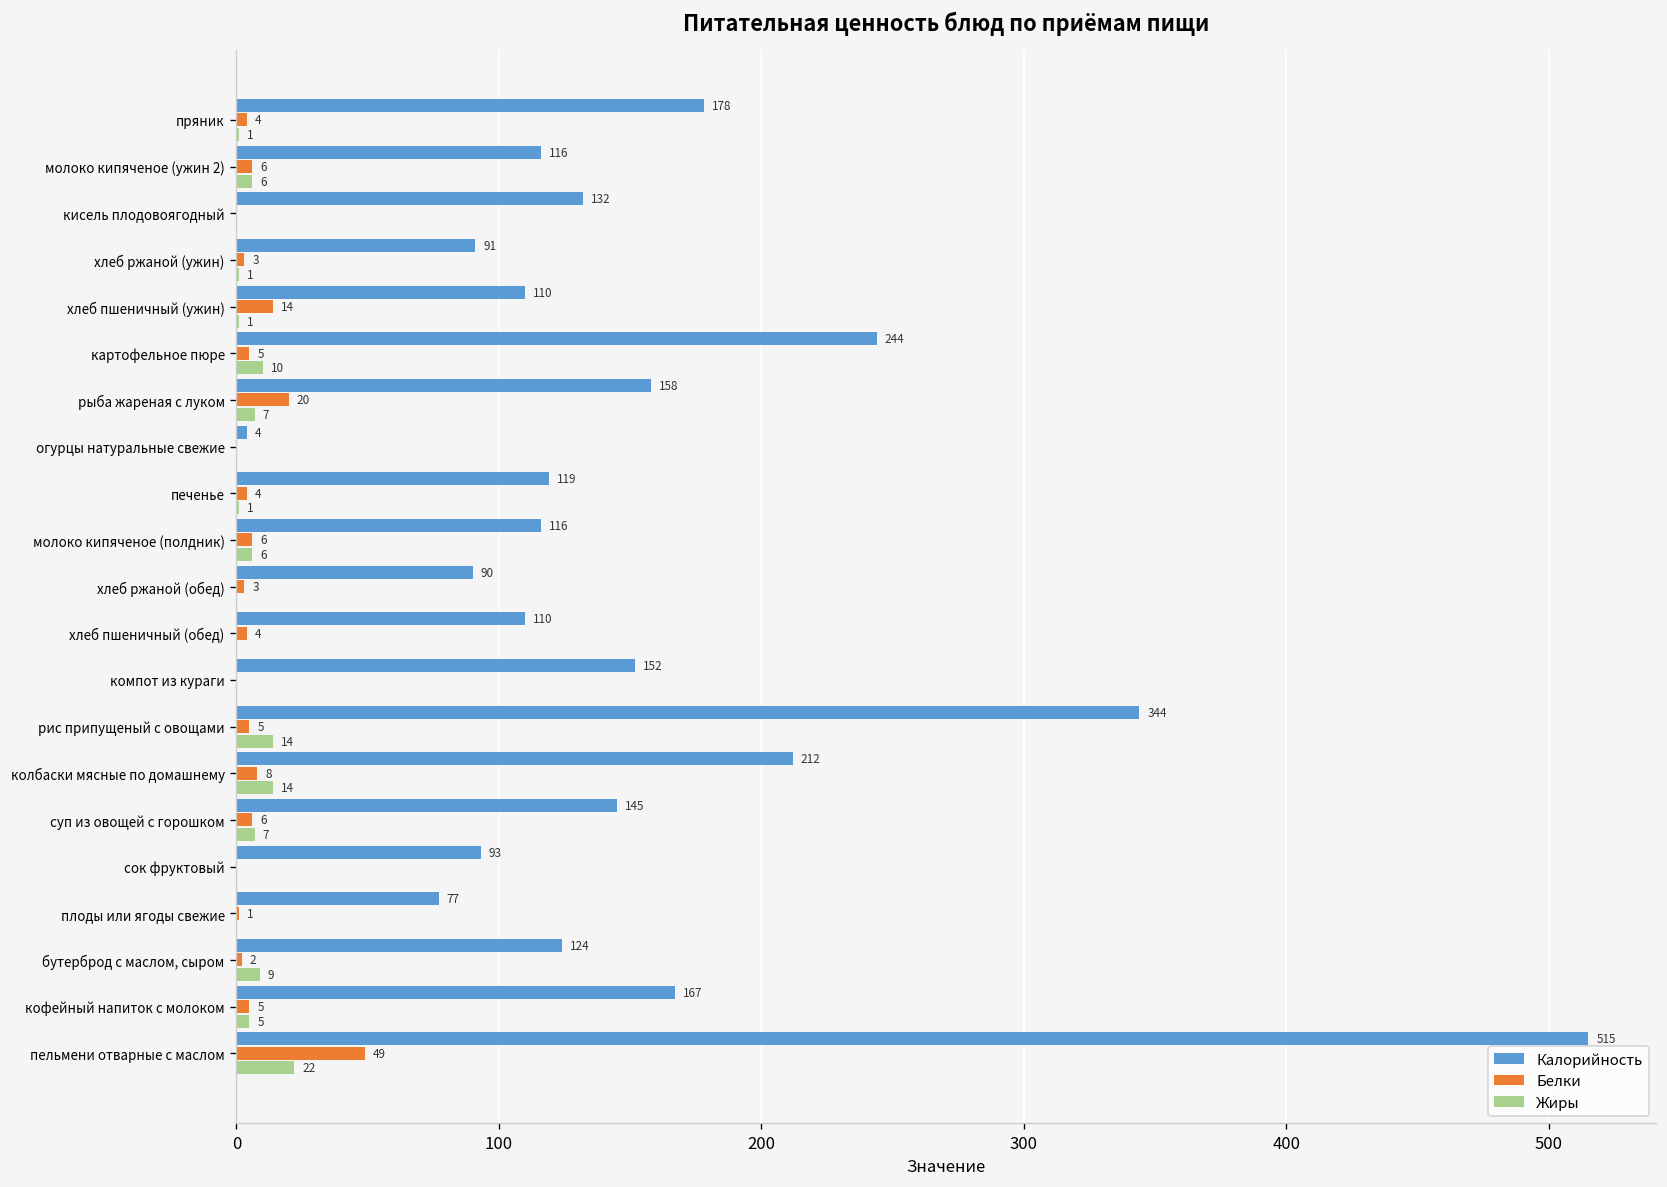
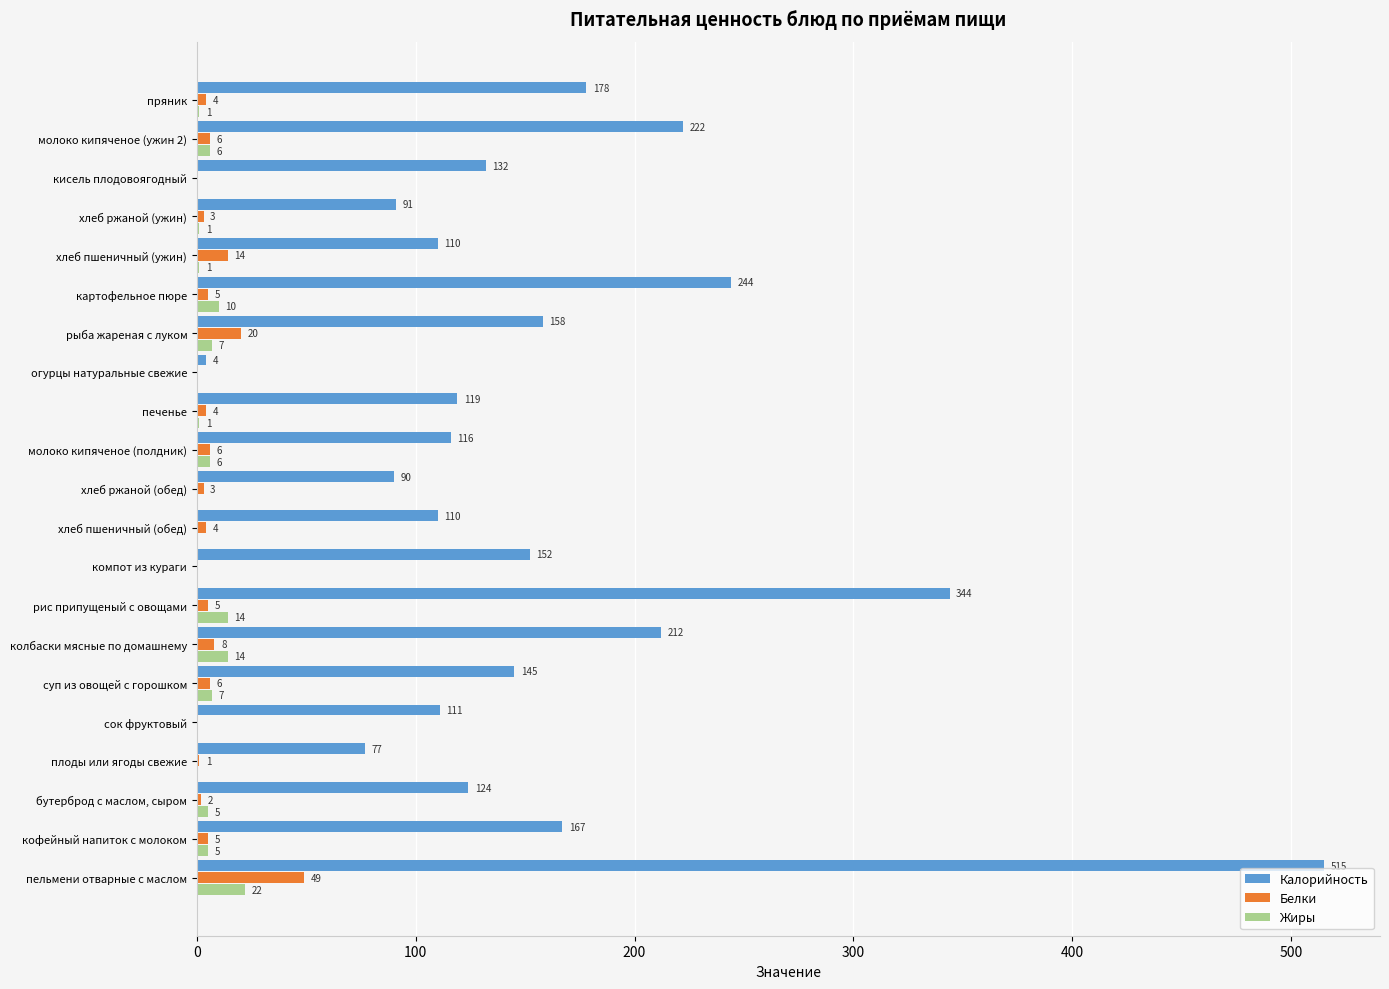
Калорийность, молоко кипяченое (ужин 2): 116 -> 222
Калорийность, сок фруктовый: 93 -> 111
Жиры, бутерброд с маслом, сыром: 9 -> 5
